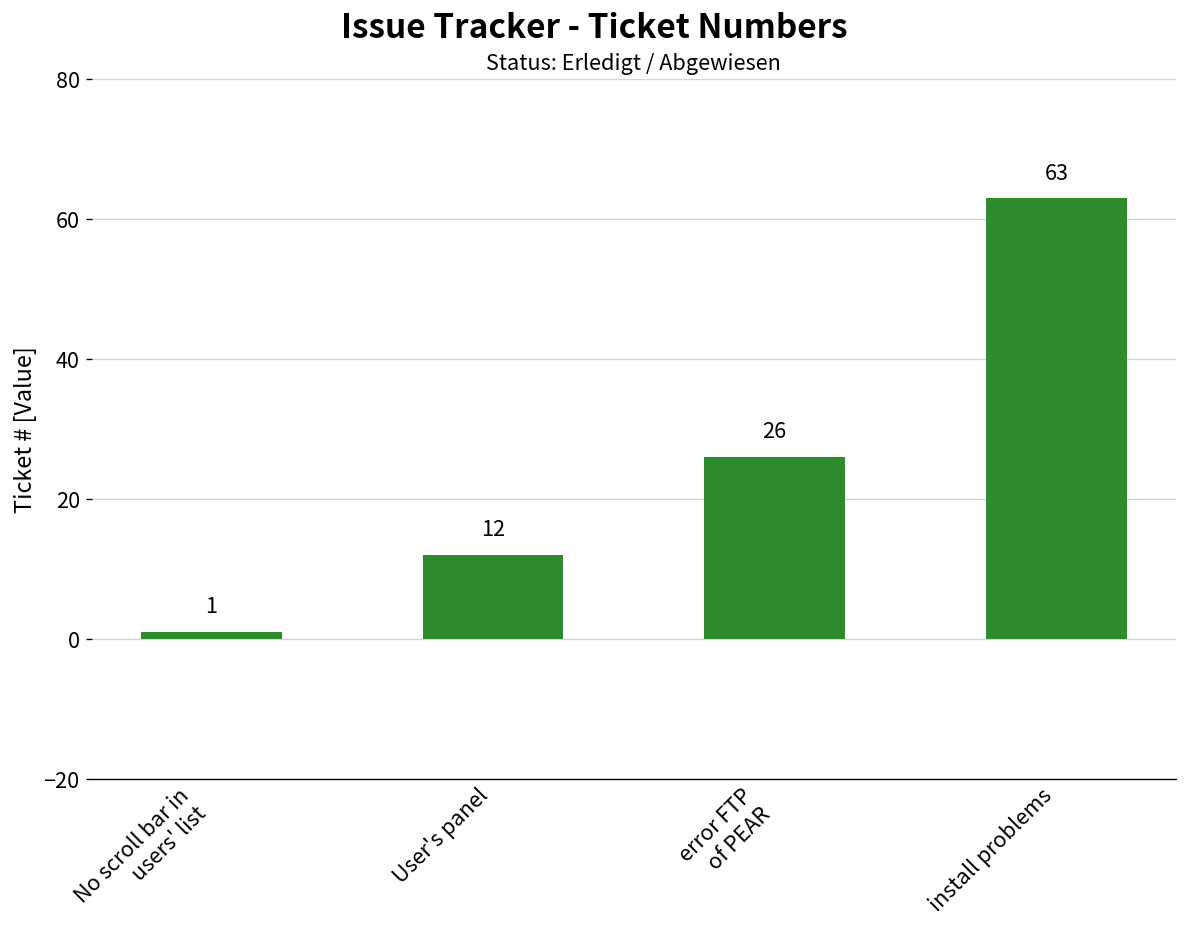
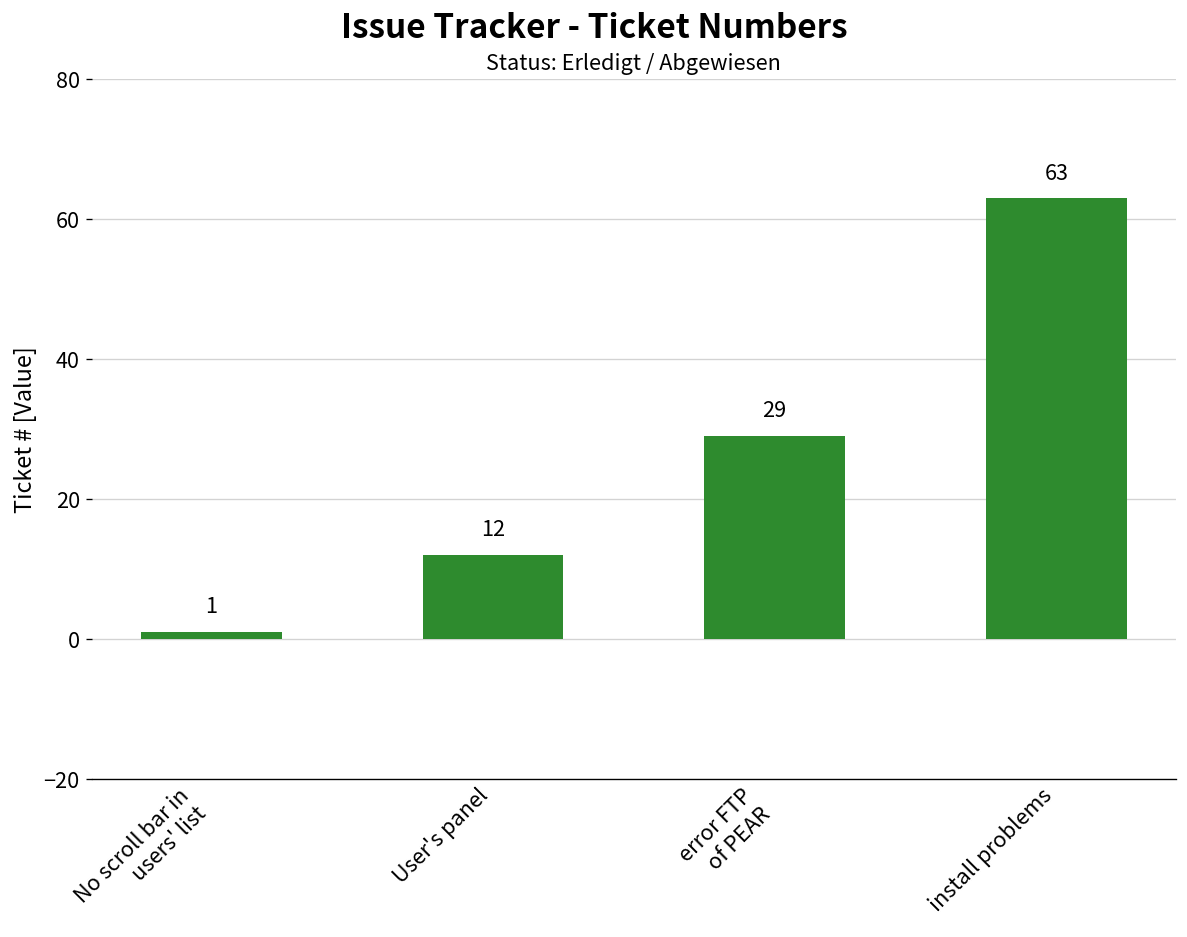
error FTP of PEAR: 26 -> 29
